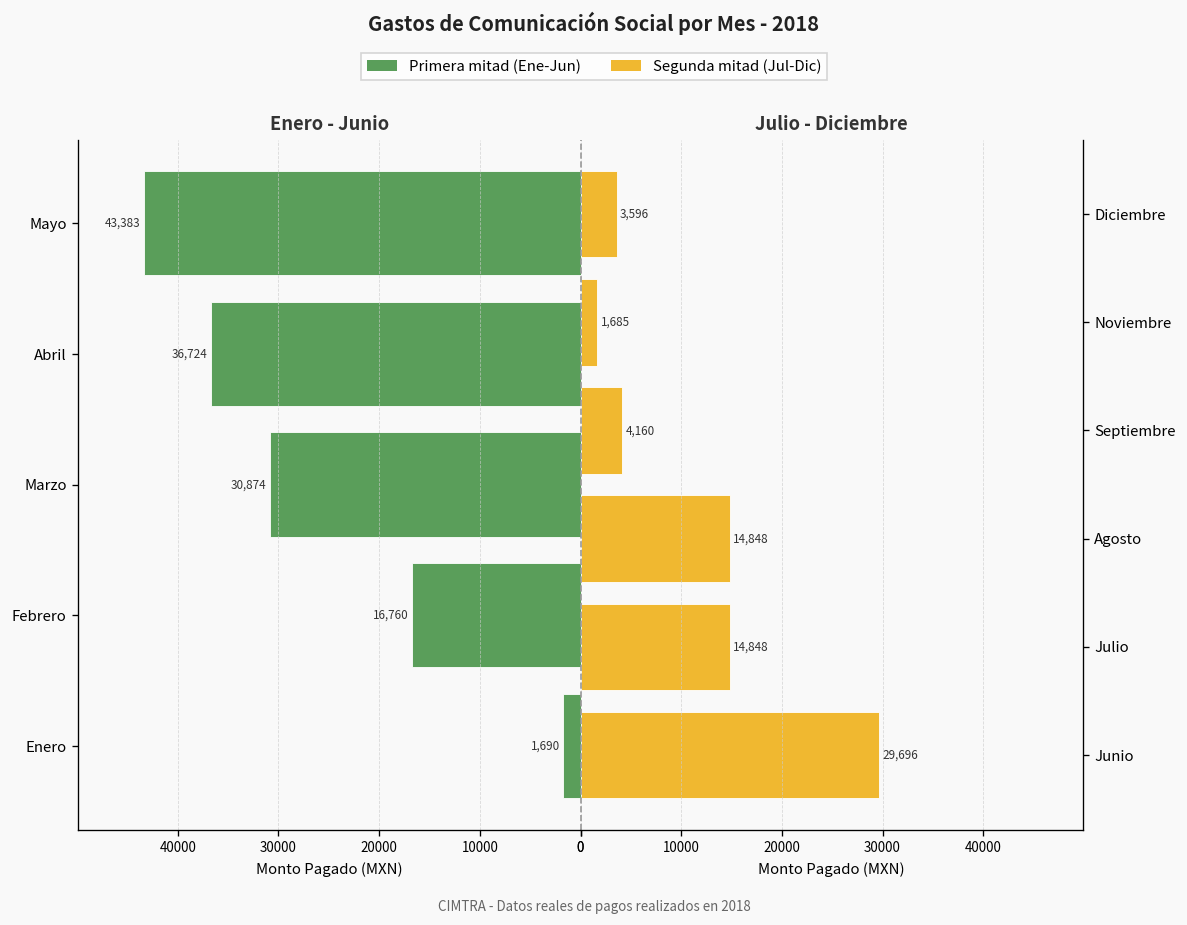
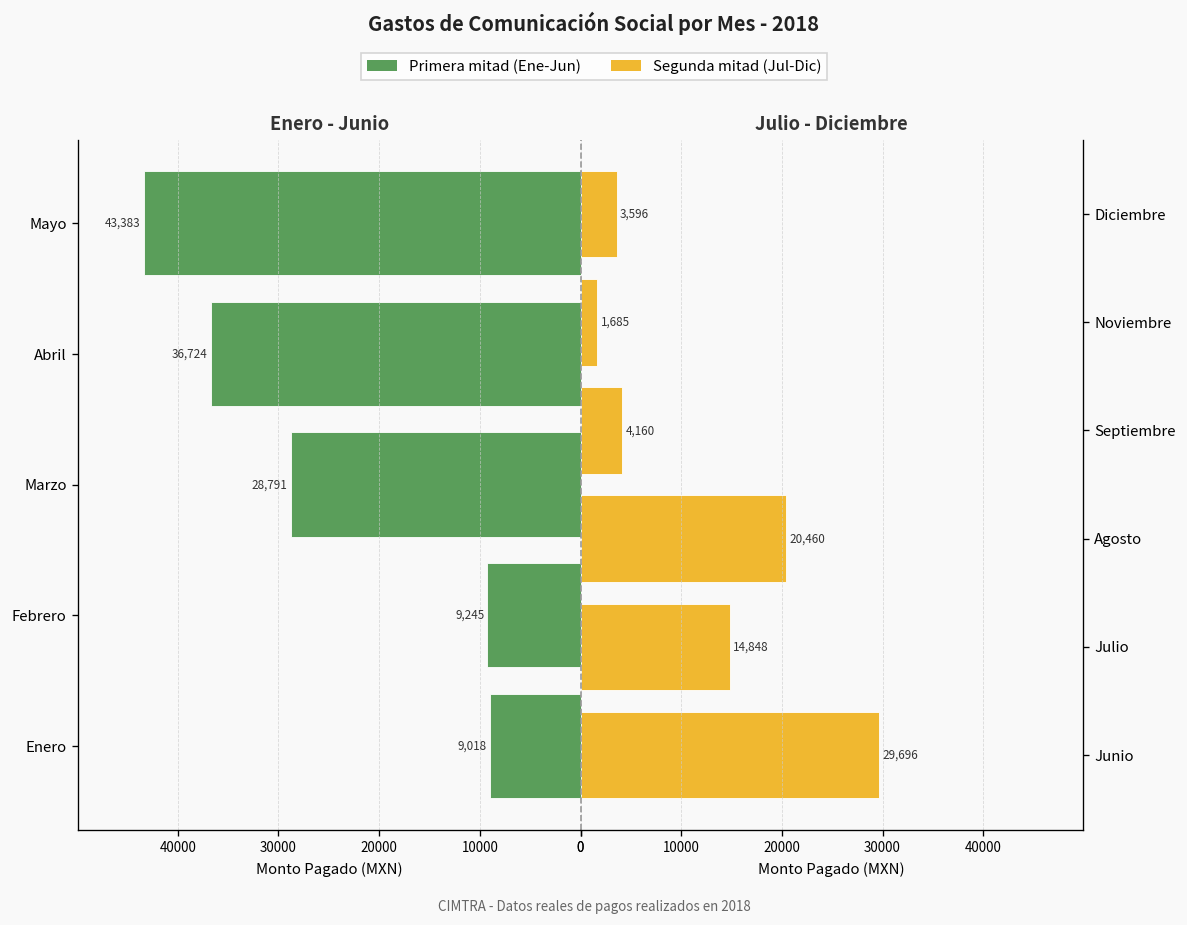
Enero - Junio, Marzo: 30,874 -> 28,791
Enero - Junio, Febrero: 16,760 -> 9,245
Enero - Junio, Enero: 1,690 -> 9,018
Julio - Diciembre, Agosto: 14,848 -> 20,460
